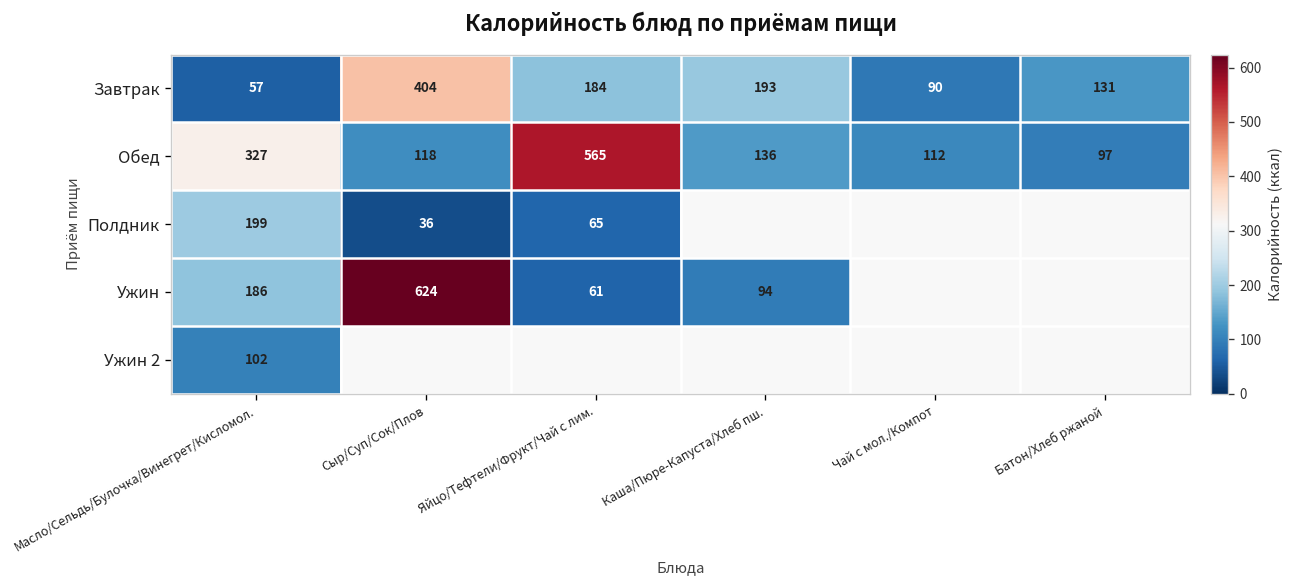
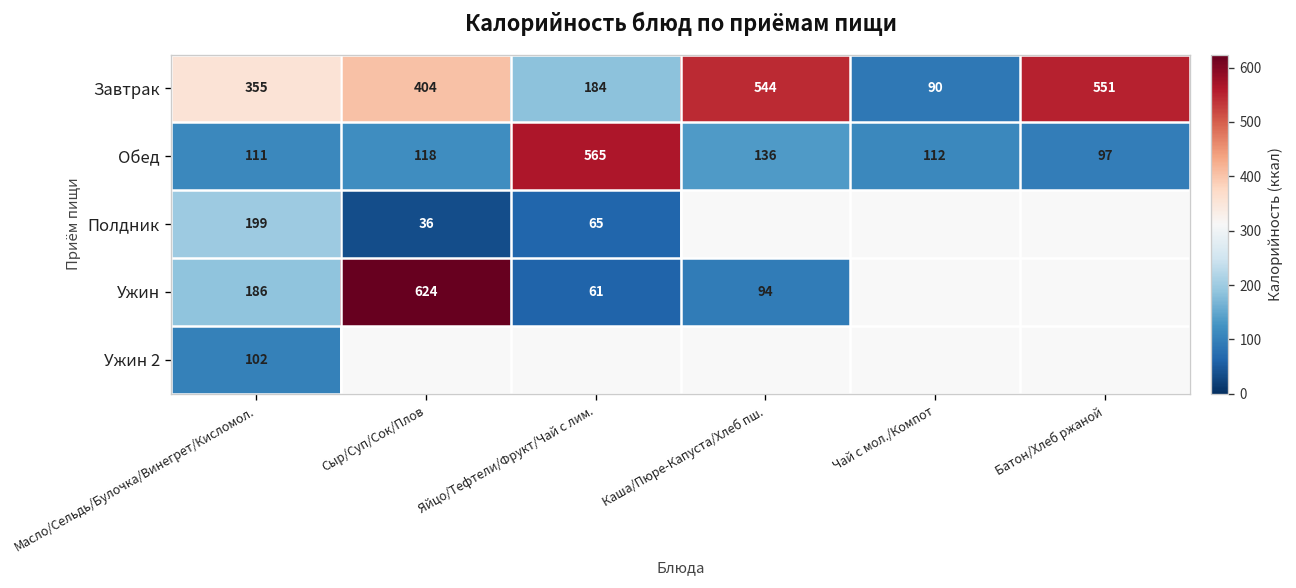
Завтрак, Масло/Сельдь/Булочка/Винегрет/Кисломол.: 57 -> 355
Завтрак, Каша/Пюре-Капуста/Хлеб пш.: 193 -> 544
Завтрак, Батон/Хлеб ржаной: 131 -> 551
Обед, Масло/Сельдь/Булочка/Винегрет/Кисломол.: 327 -> 111
